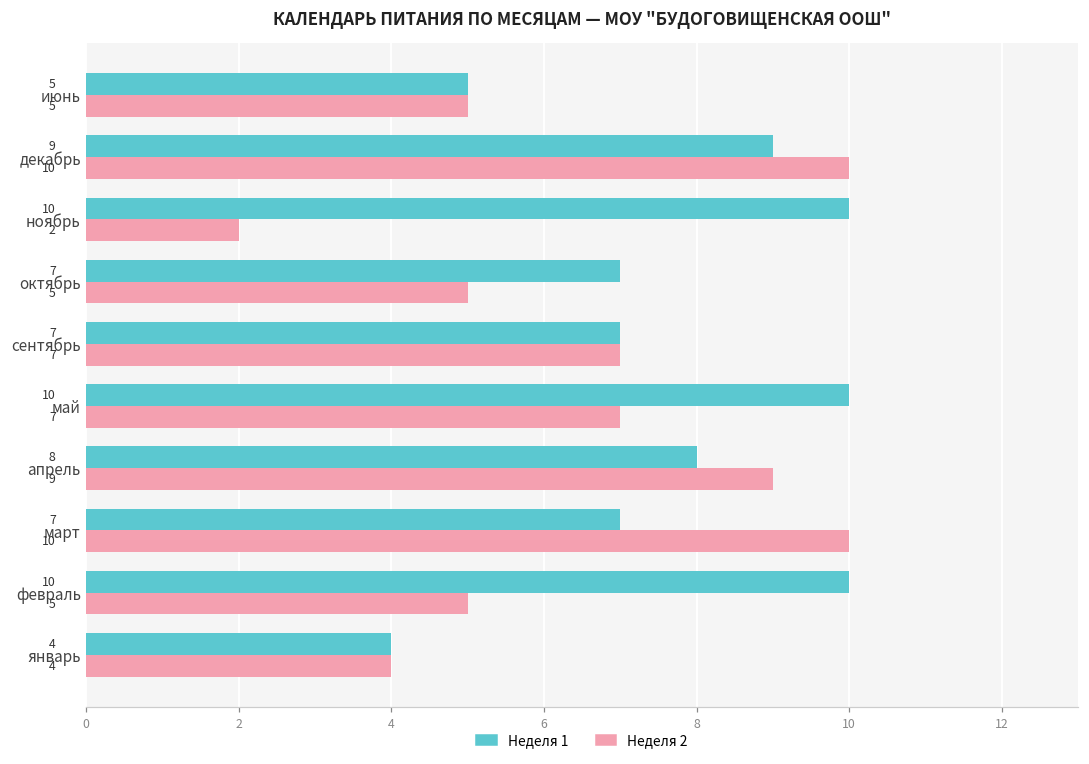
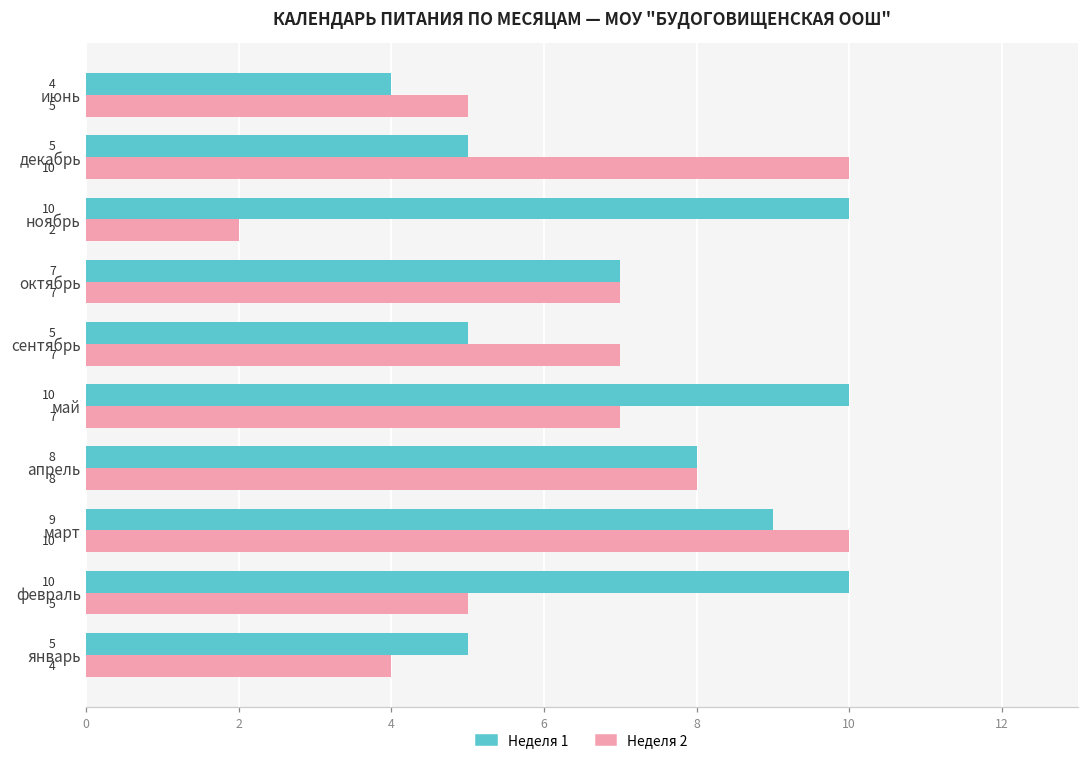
Неделя 1, июнь: 5 -> 4
Неделя 1, декабрь: 9 -> 5
Неделя 2, октябрь: 5 -> 7
Неделя 1, сентябрь: 7 -> 5
Неделя 2, апрель: 9 -> 8
Неделя 1, март: 7 -> 9
Неделя 1, январь: 4 -> 5
